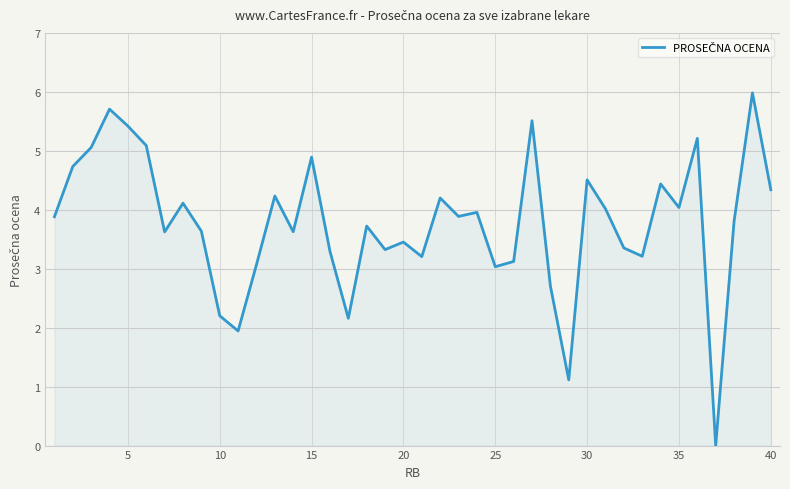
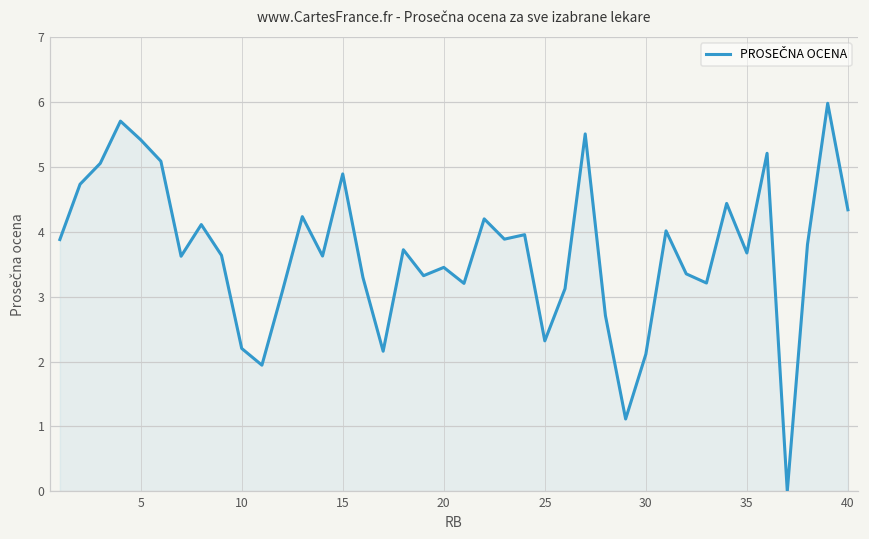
25: 3.0 -> 2.3
30: 4.5 -> 2.1
35: 4.0 -> 3.7
